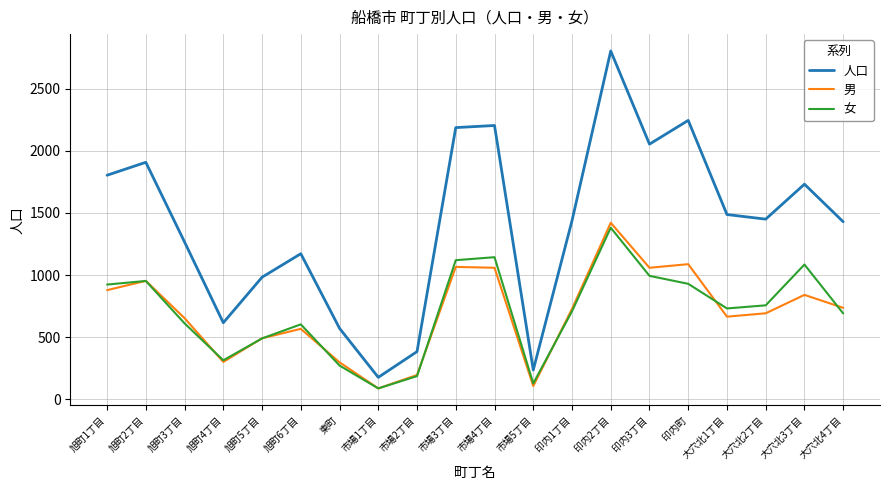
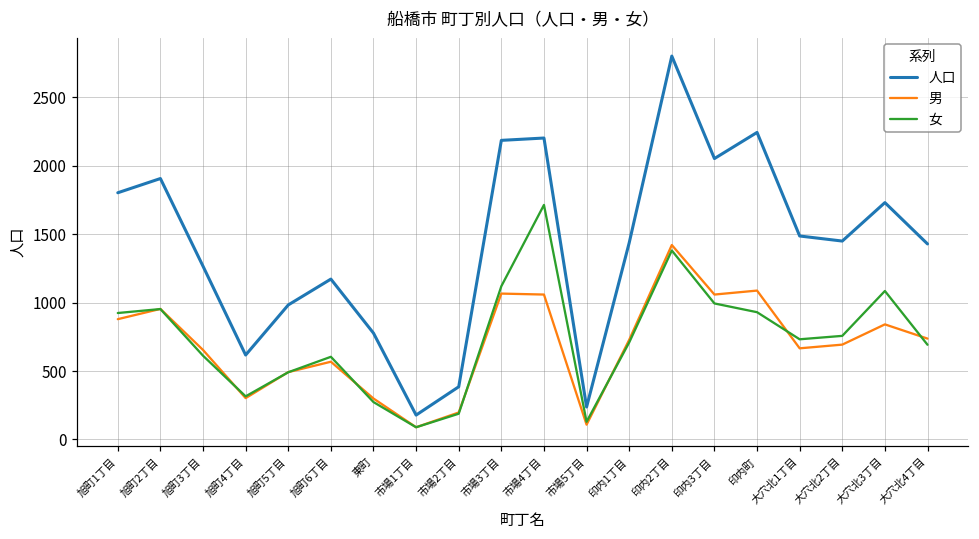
人口, 東町: 570 -> 780
女, 市場4丁目: 1140 -> 1710
